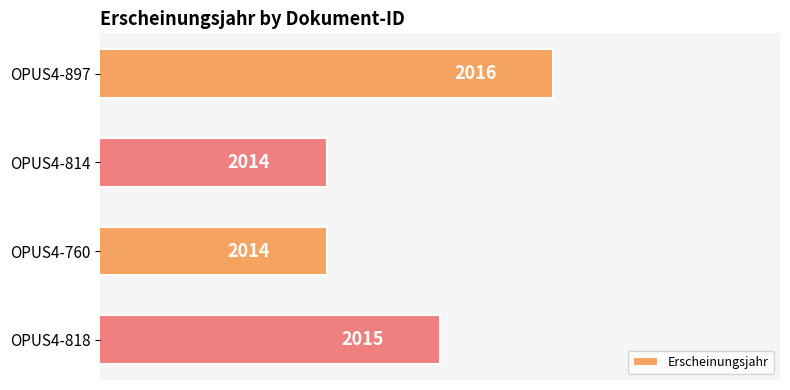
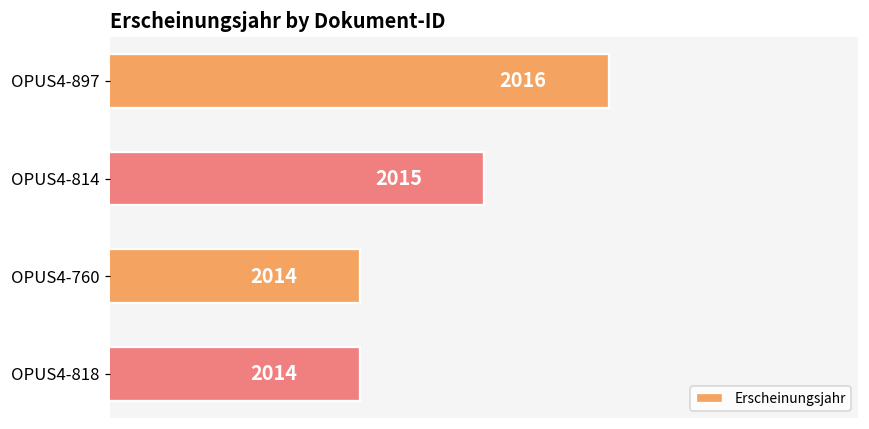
OPUS4-814: 2014 -> 2015
OPUS4-818: 2015 -> 2014
